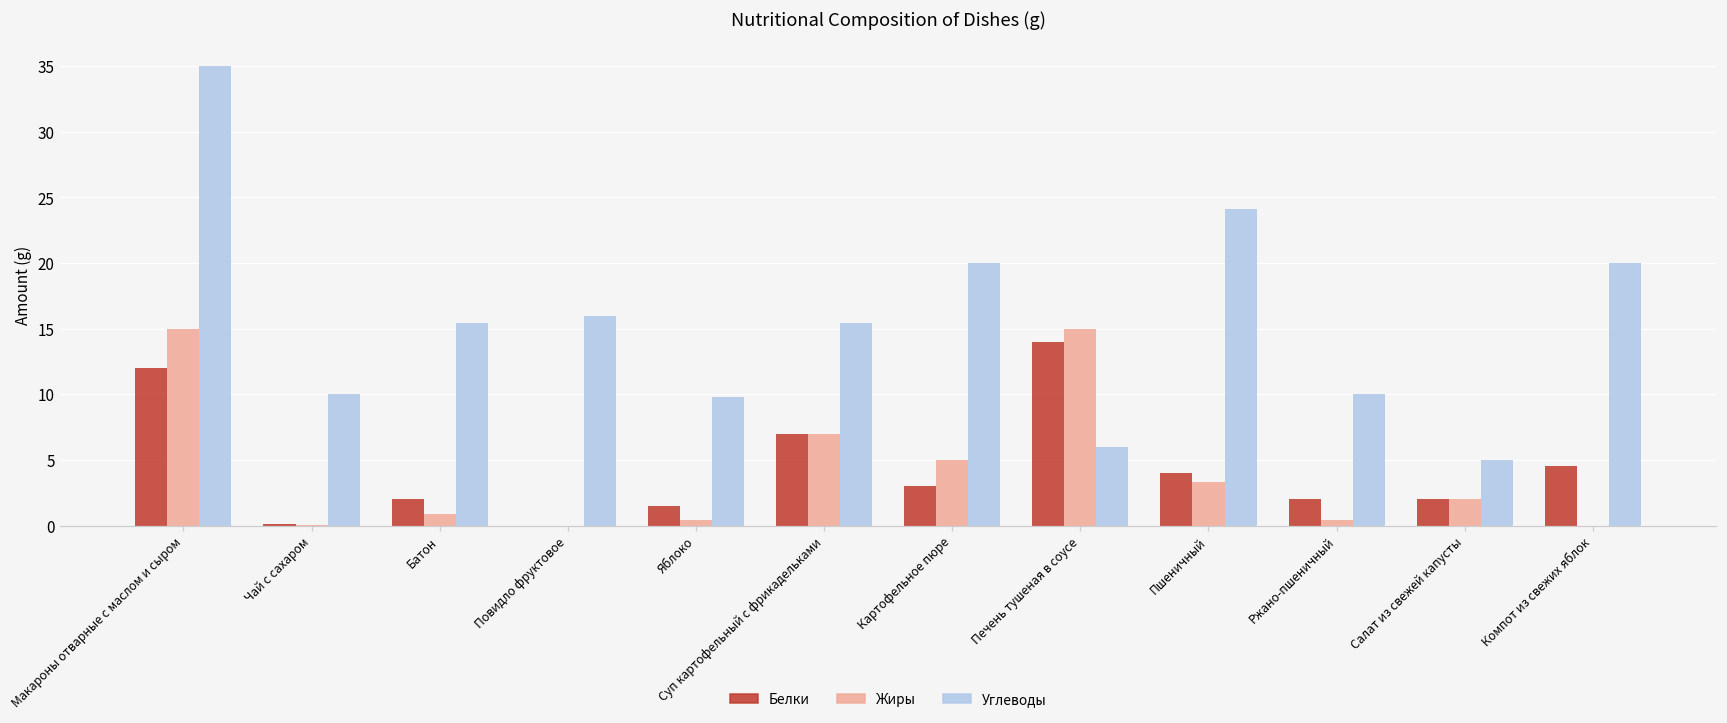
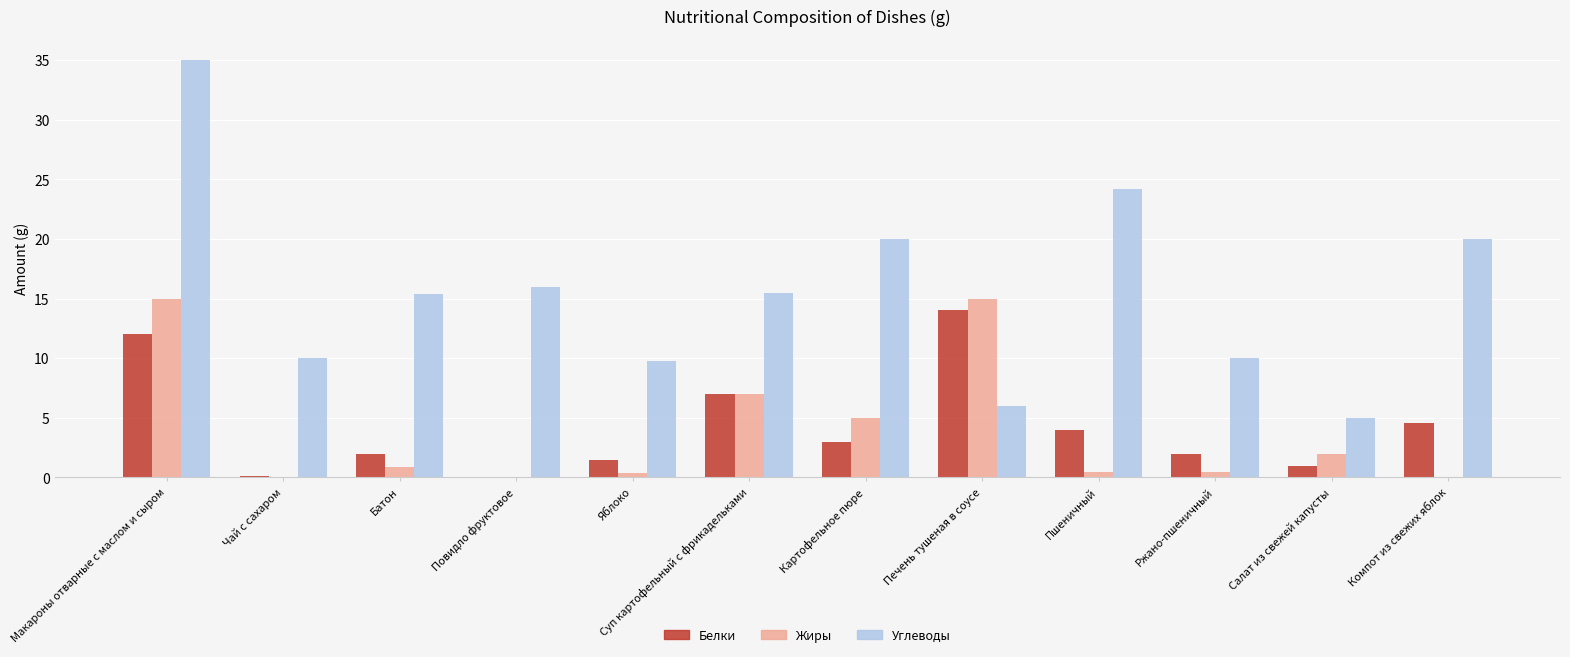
Жиры, Пшеничный: 3.3 -> 0.5
Белки, Салат из свежей капусты: 2 -> 1
